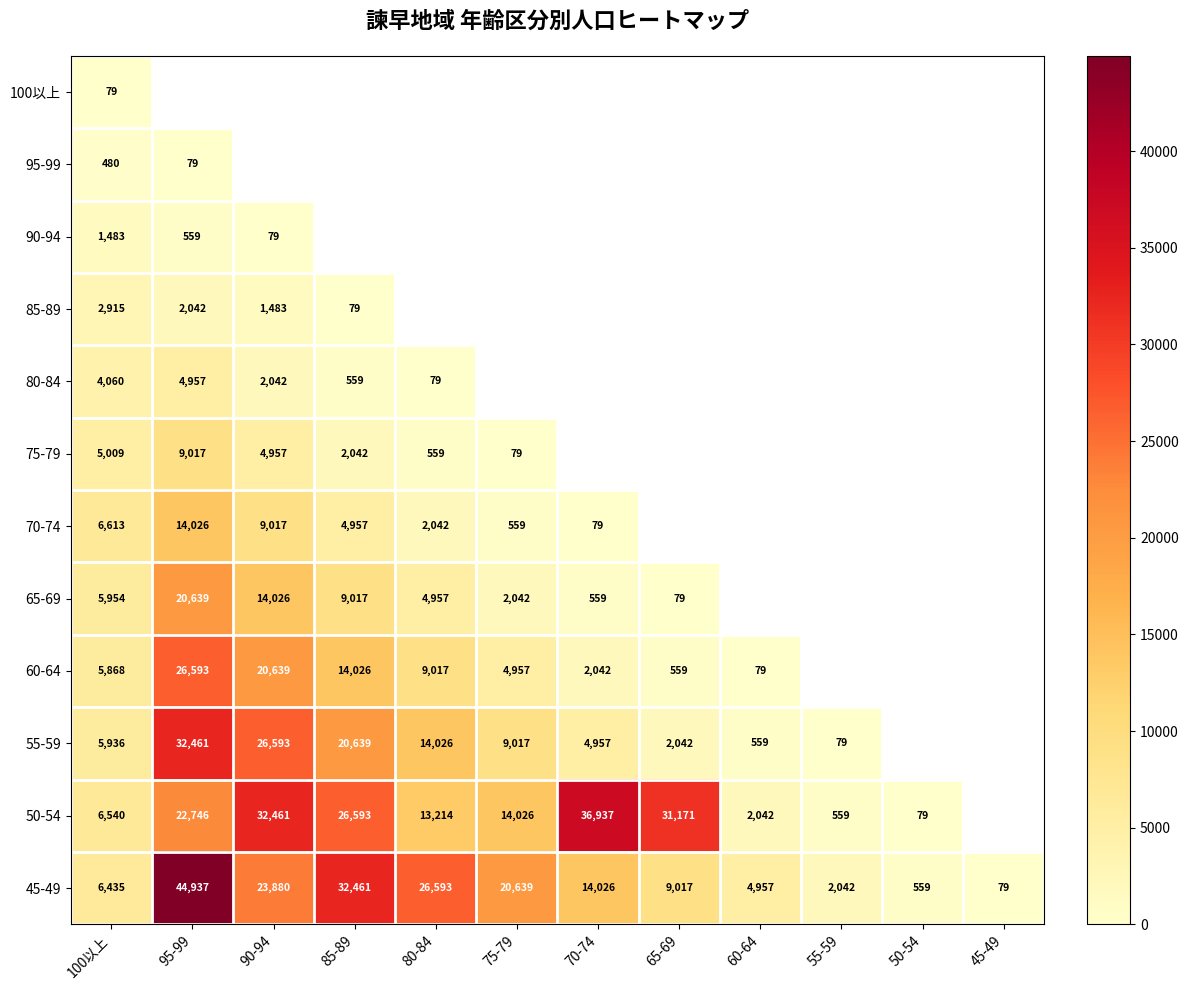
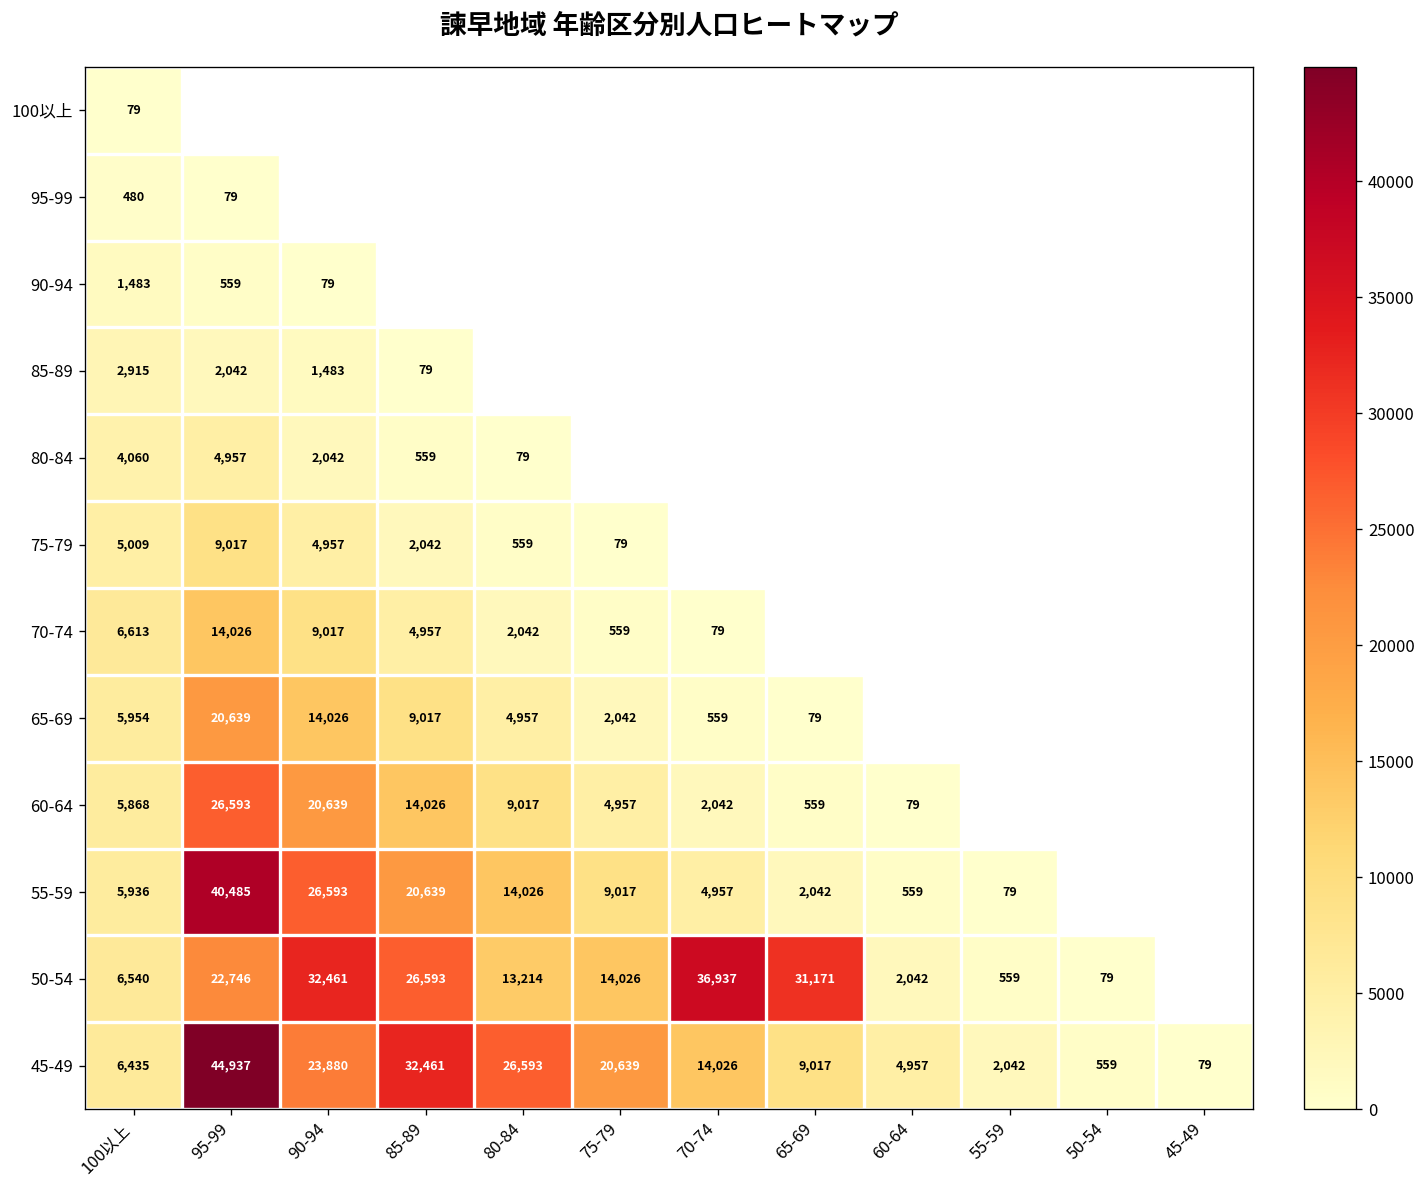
55-59, 95-99: 32,461 -> 40,485
